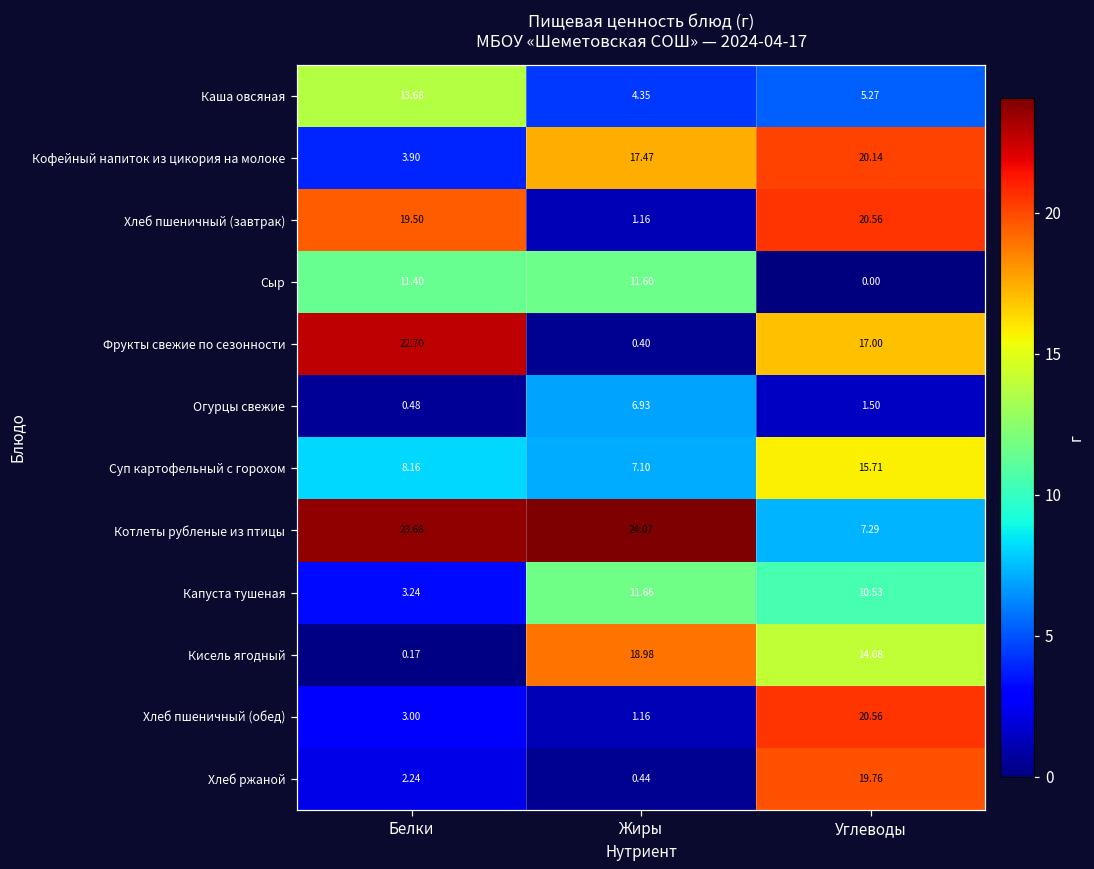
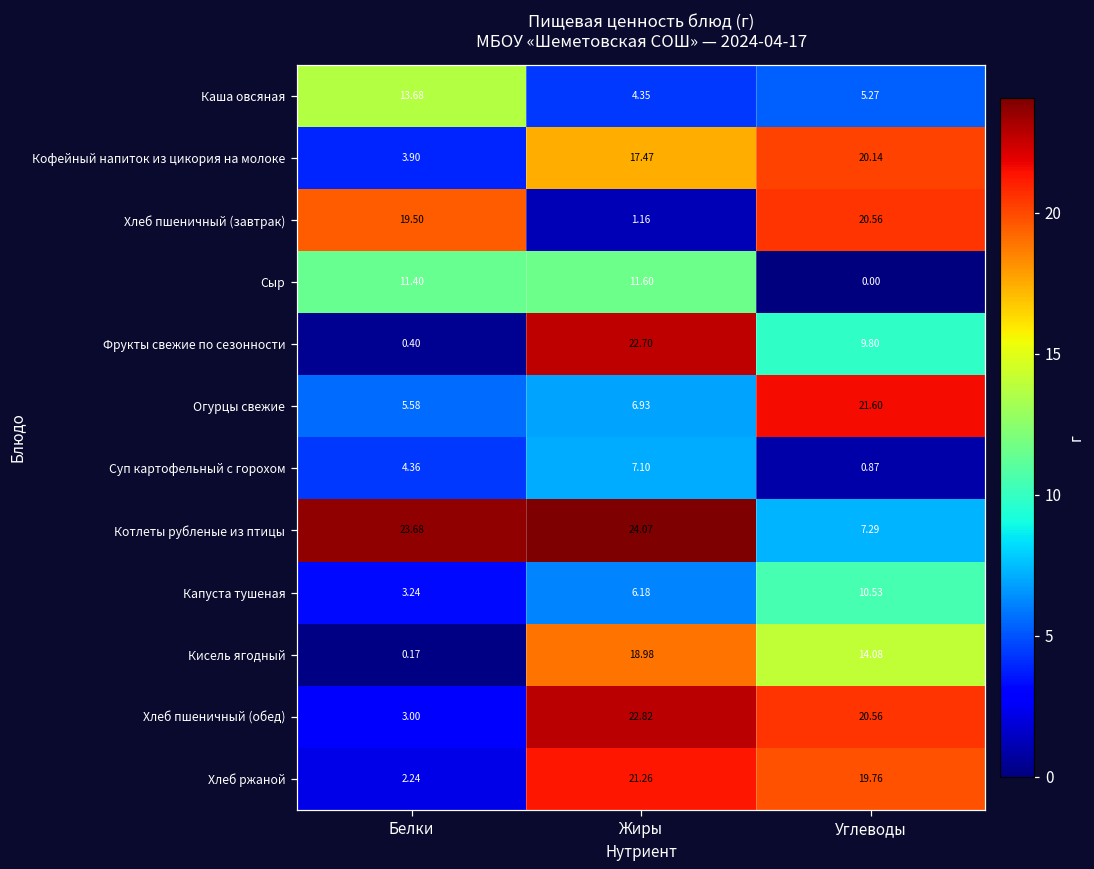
Фрукты свежие по сезонности, Белки: 22.70 -> 0.40
Фрукты свежие по сезонности, Жиры: 0.40 -> 22.70
Фрукты свежие по сезонности, Углеводы: 17.00 -> 9.80
Огурцы свежие, Белки: 0.48 -> 5.58
Огурцы свежие, Углеводы: 1.50 -> 21.60
Суп картофельный с горохом, Белки: 8.16 -> 4.36
Суп картофельный с горохом, Углеводы: 15.71 -> 0.87
Капуста тушеная, Жиры: 11.66 -> 6.18
Хлеб пшеничный (обед), Жиры: 1.16 -> 22.82
Хлеб ржаной, Жиры: 0.44 -> 21.26
